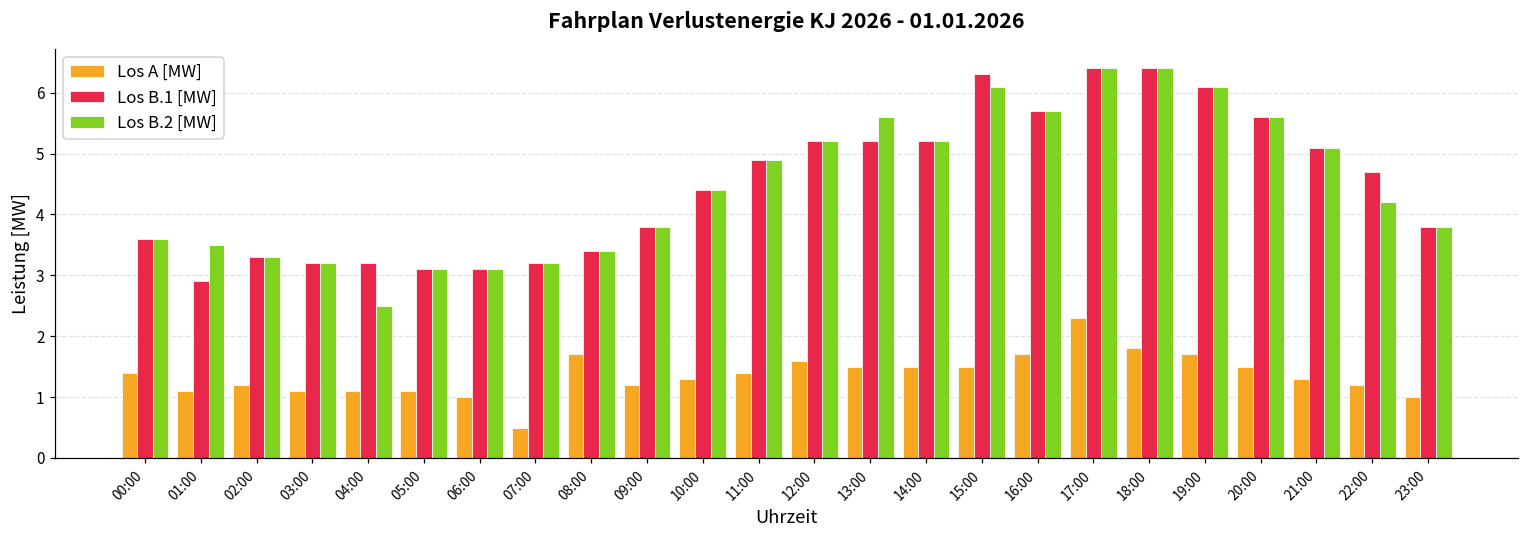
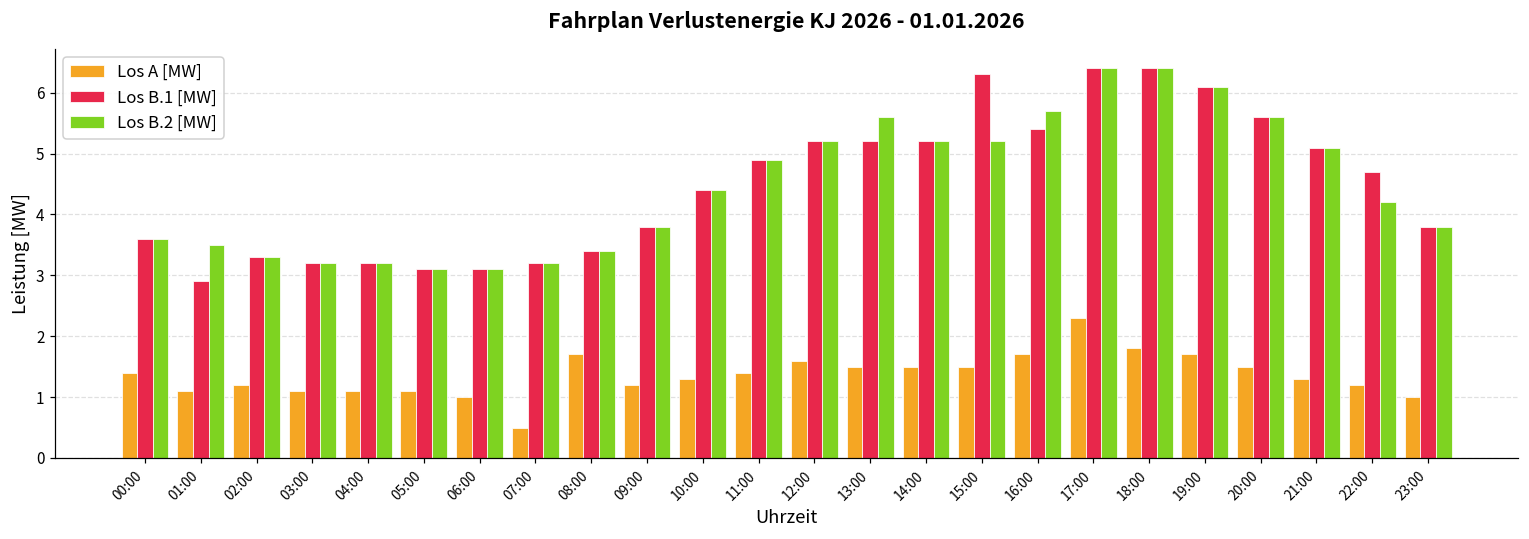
Los B.2 [MW], 04:00: 2.5 -> 3.2
Los B.2 [MW], 15:00: 6.1 -> 5.2
Los B.1 [MW], 16:00: 5.7 -> 5.4
